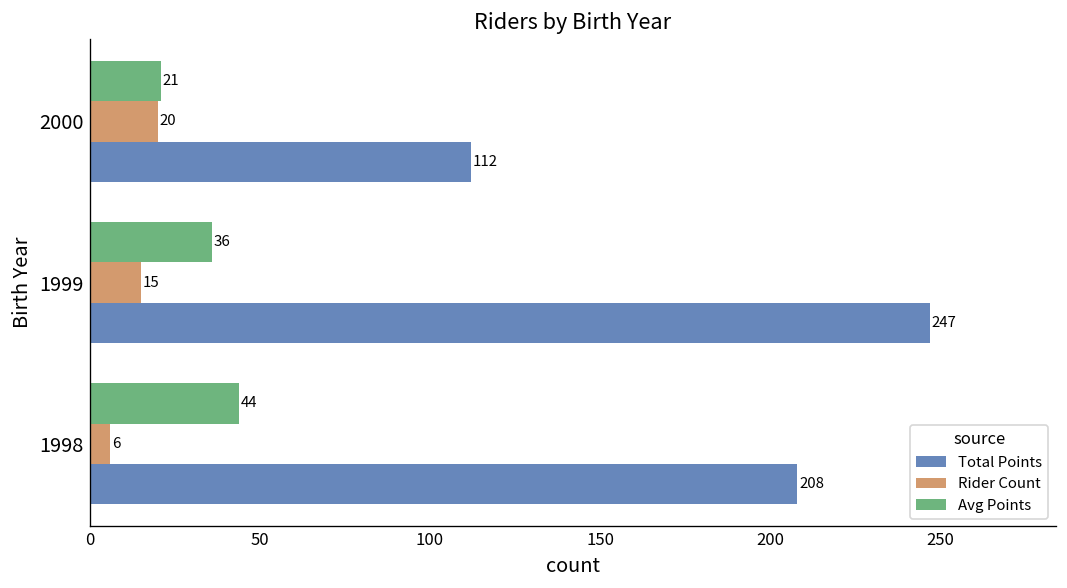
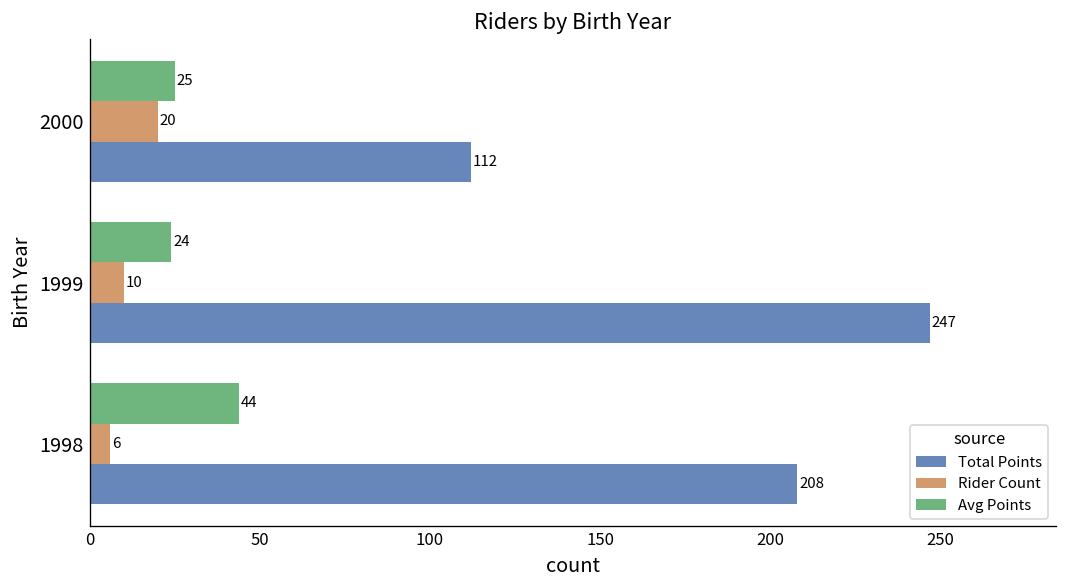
Avg Points, 2000: 21 -> 25
Avg Points, 1999: 36 -> 24
Rider Count, 1999: 15 -> 10
